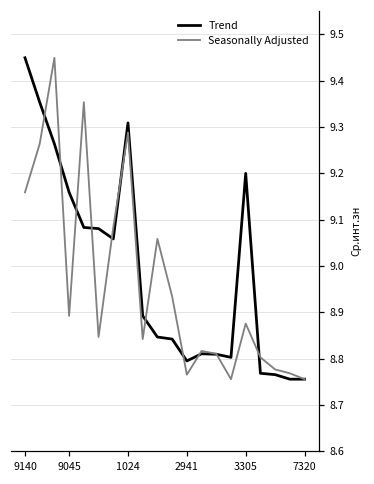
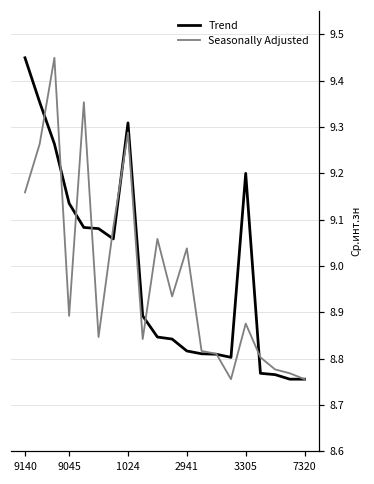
Trend, 9045: 9.16 -> 9.13
Trend, 2941: 8.79 -> 8.82
Seasonally Adjusted, 2941: 8.77 -> 9.04
